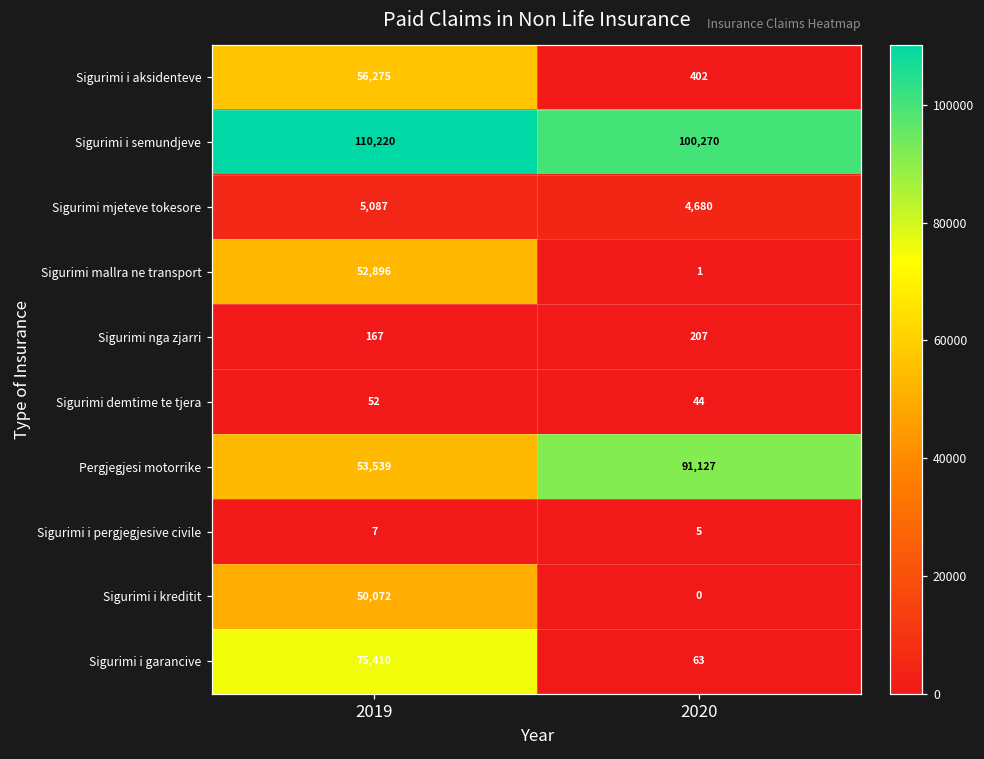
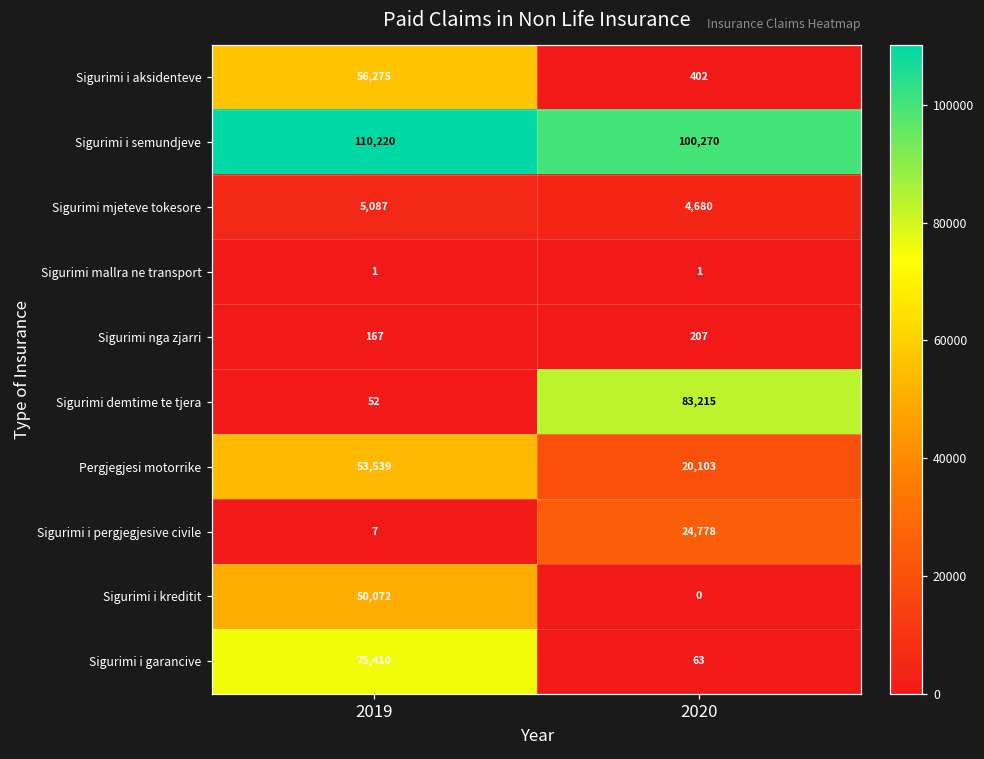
Sigurimi mallra ne transport, 2019: 52,896 -> 1
Sigurimi demtime te tjera, 2020: 44 -> 83,215
Pergjegjesi motorrike, 2020: 91,127 -> 20,103
Sigurimi i pergjegjesive civile, 2020: 5 -> 24,778
